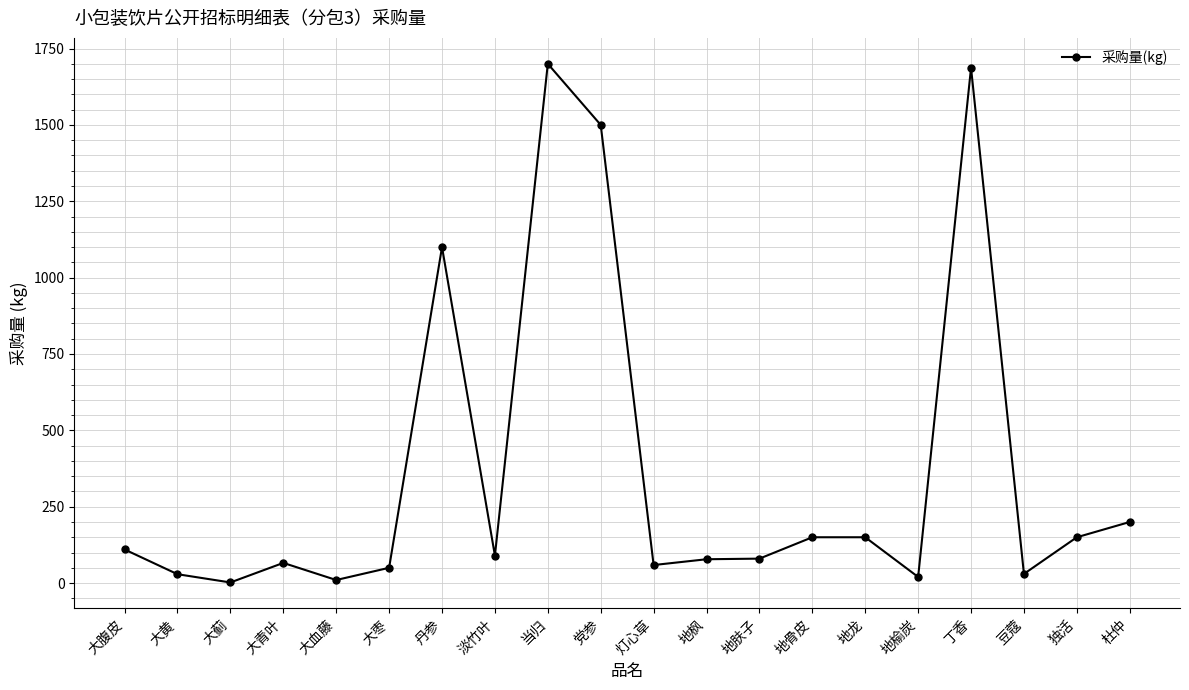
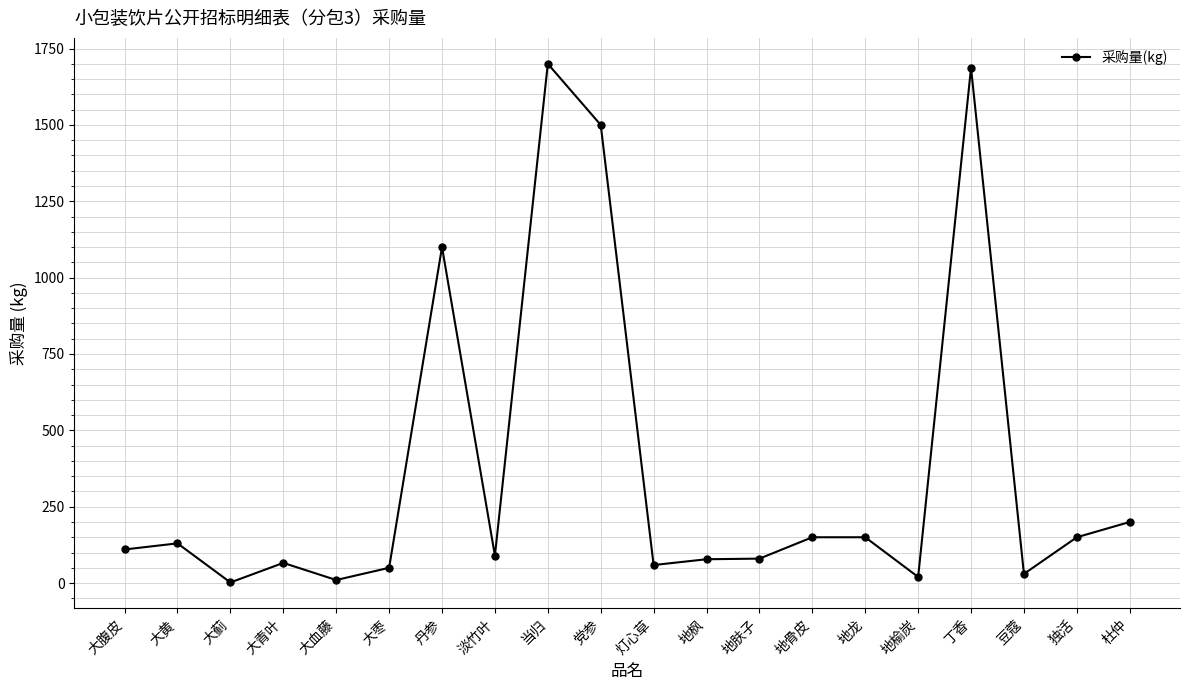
大黄: 30 -> 130
